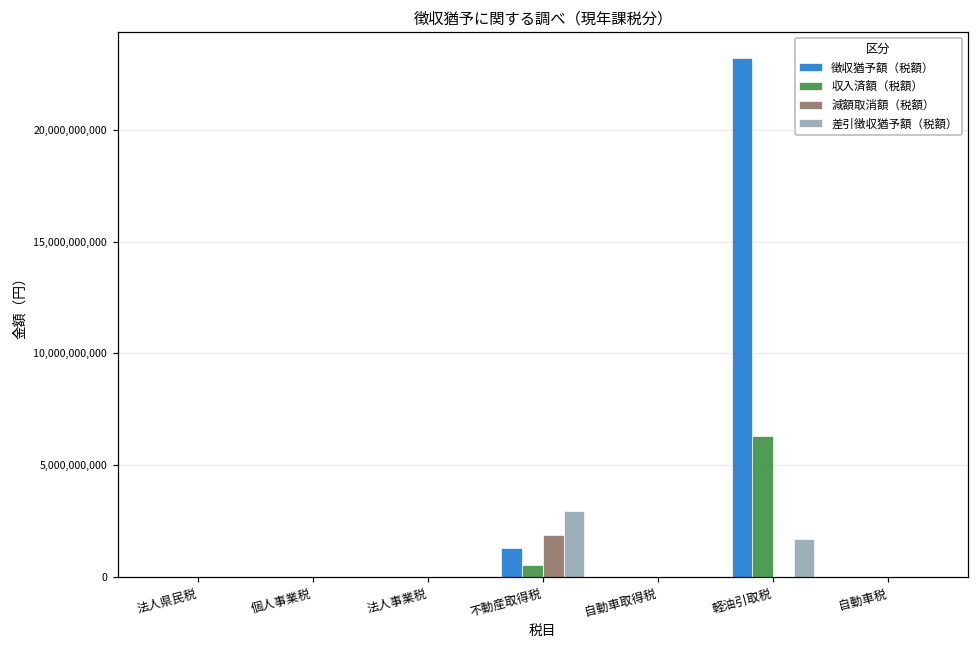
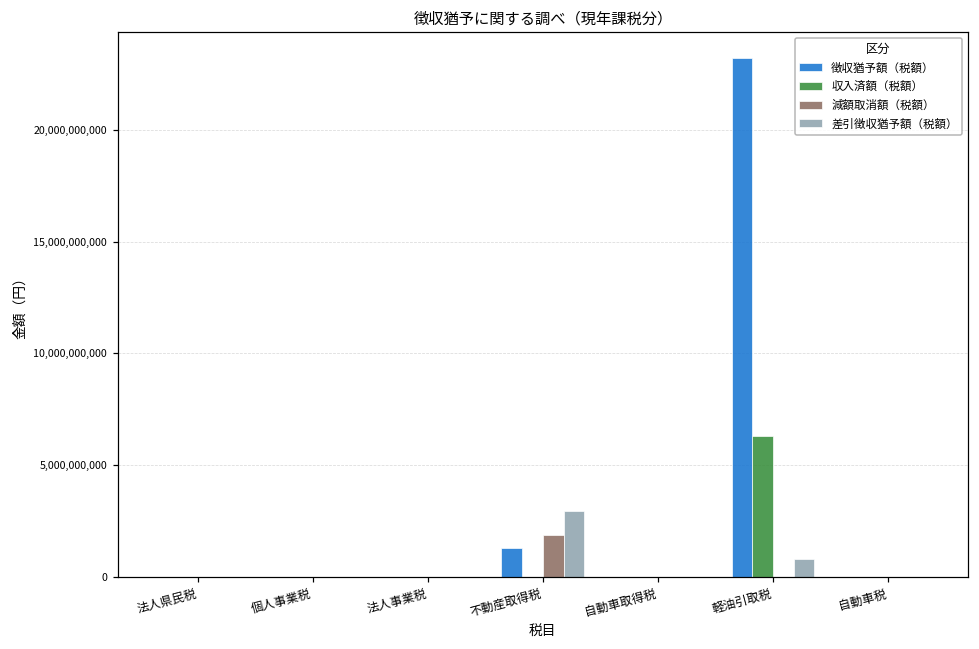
収入済額（税額）, 不動産取得税: 500,000,000 -> 0
差引徴収猶予額（税額）, 軽油引取税: 1,700,000,000 -> 800,000,000
